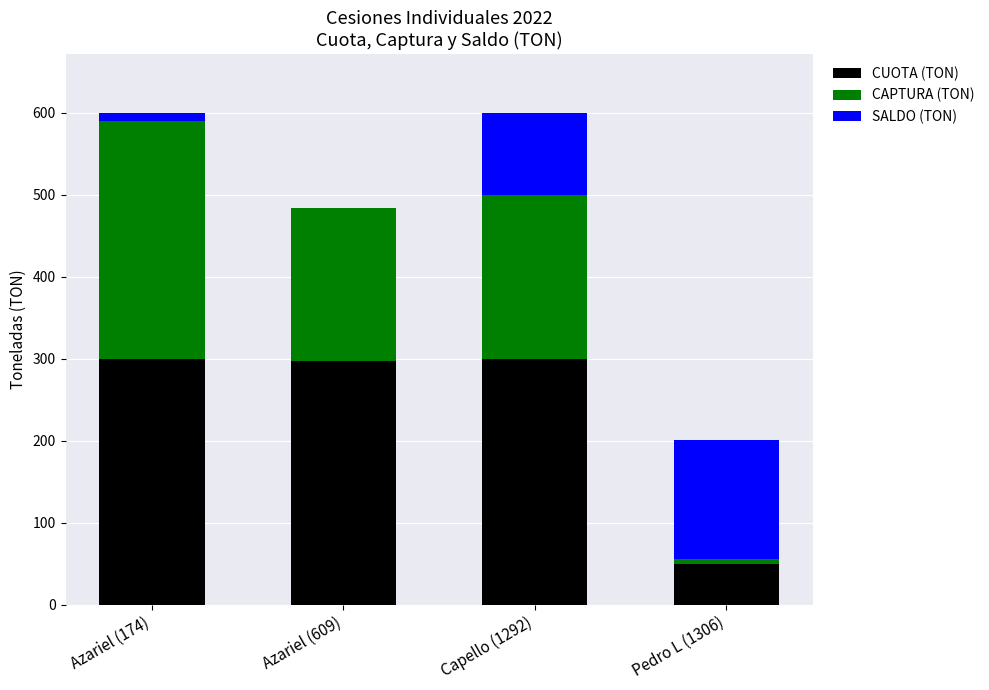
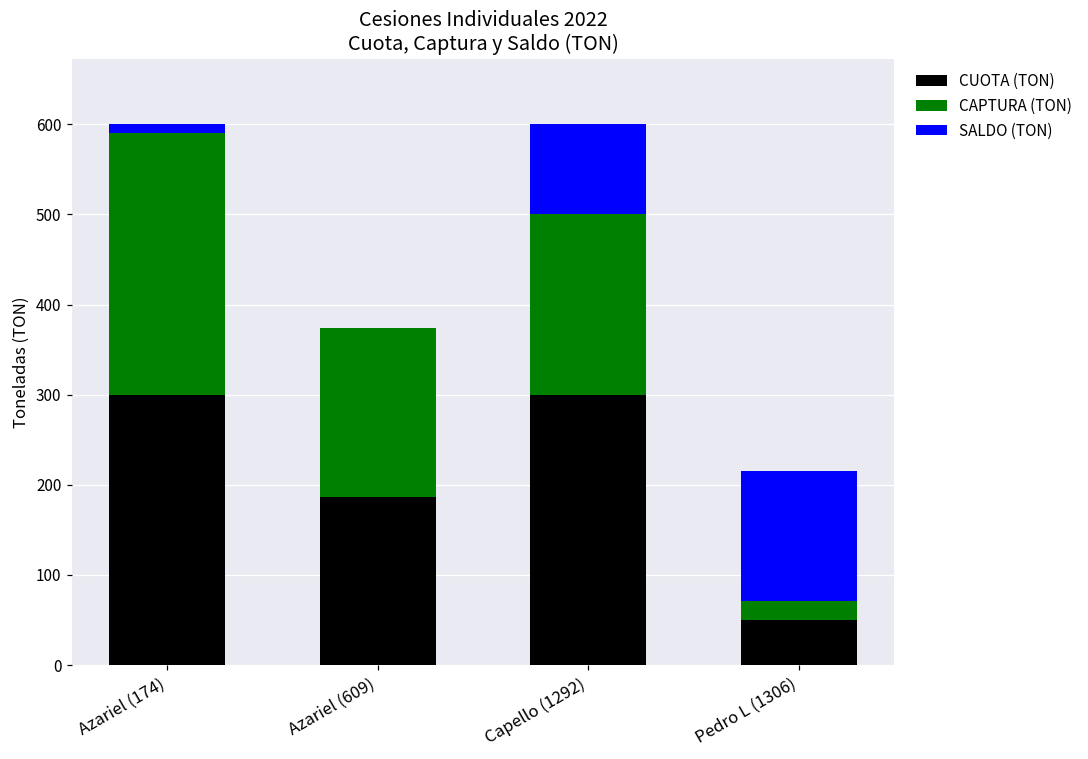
CUOTA (TON), Azariel (609): 300 -> 190
CAPTURA (TON), Pedro L (1306): 10 -> 20
